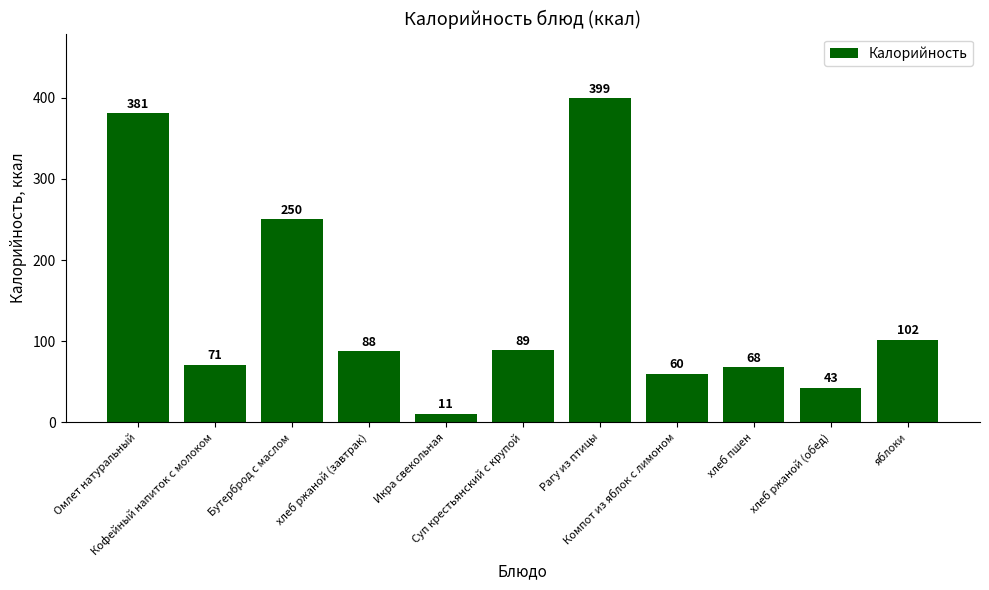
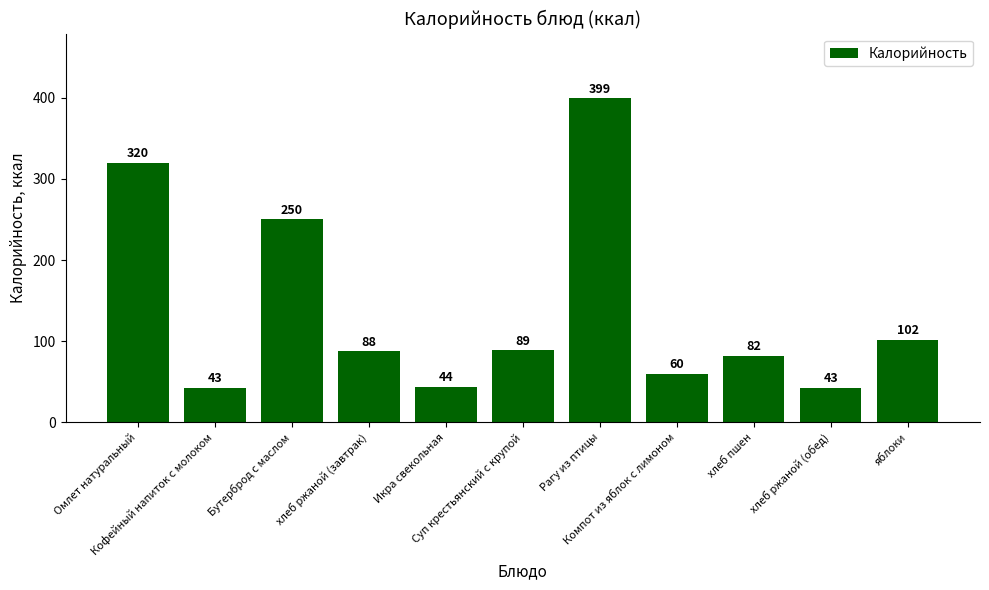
Омлет натуральный: 381 -> 320
Кофейный напиток с молоком: 71 -> 43
Икра свекольная: 11 -> 44
хлеб пшен: 68 -> 82
